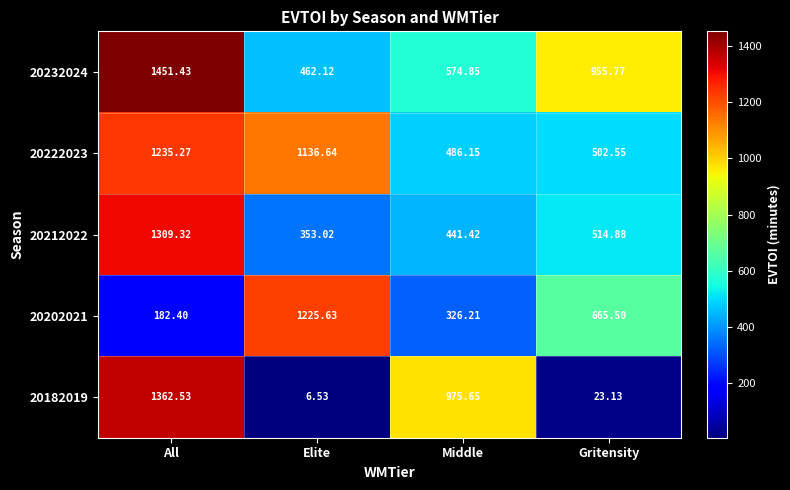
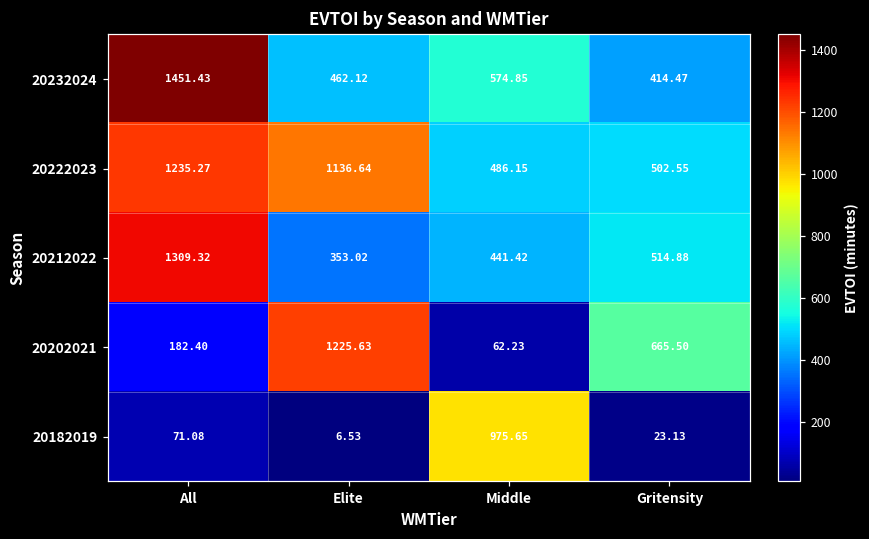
20232024, Gritensity: 955.77 -> 414.47
20202021, Middle: 326.21 -> 62.23
20182019, All: 1362.53 -> 71.08
